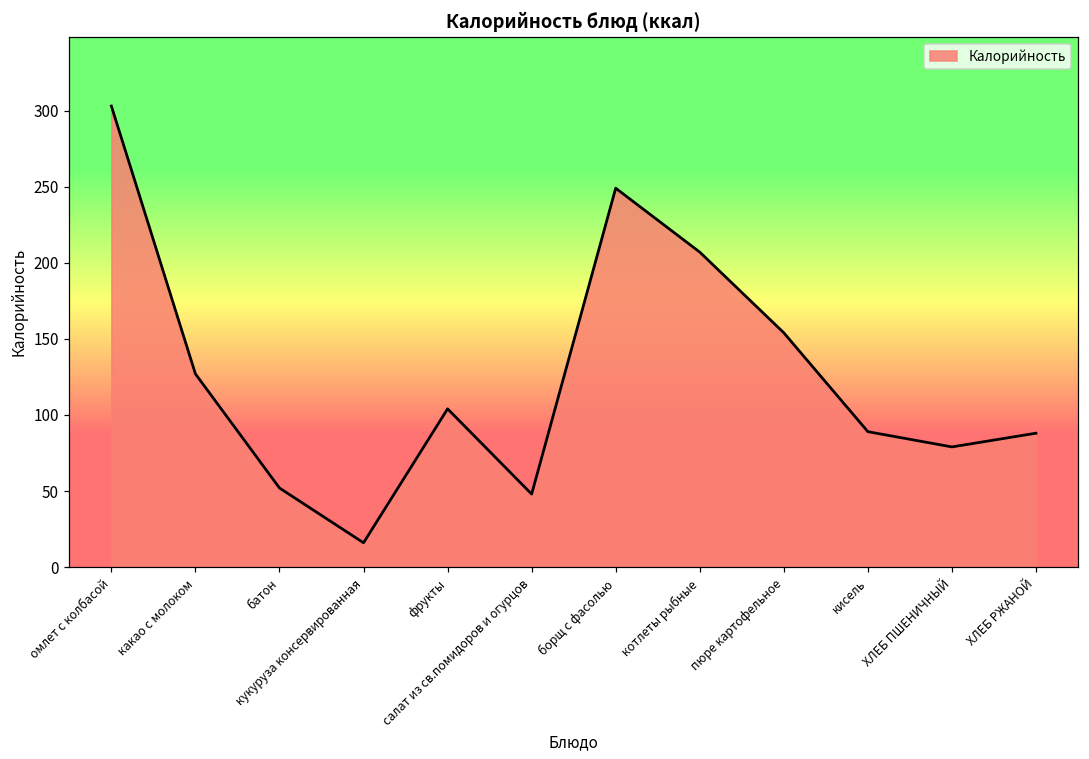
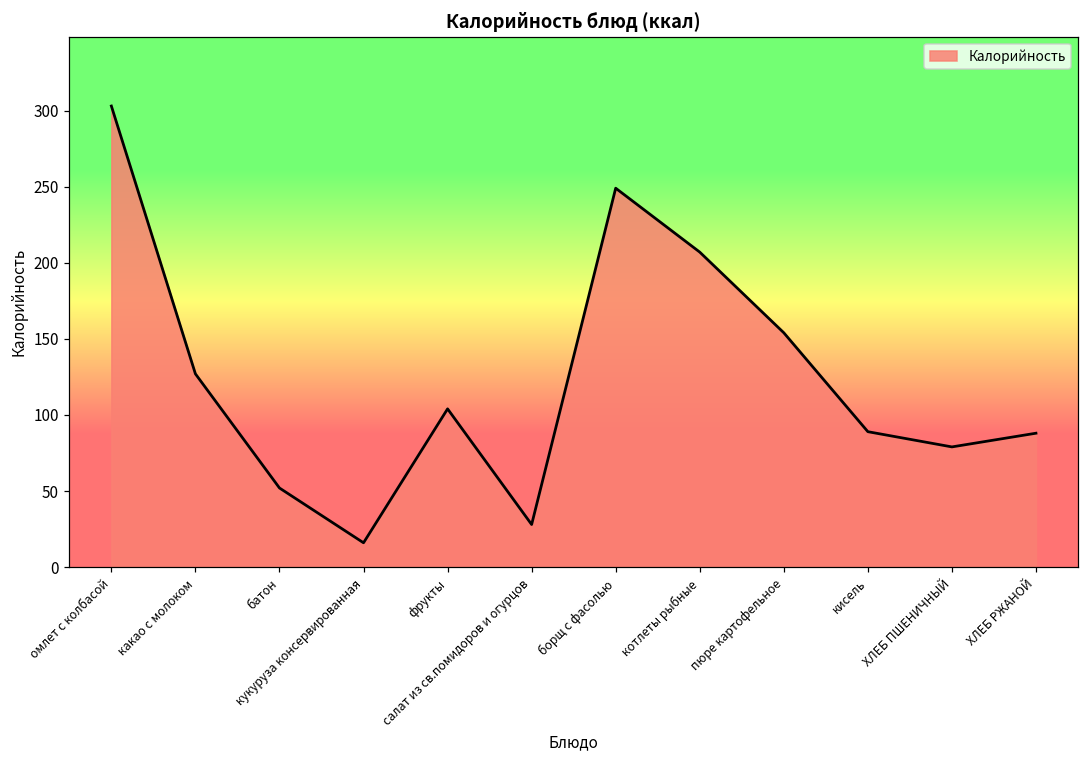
салат из св.помидоров и огурцов: 48 -> 28
